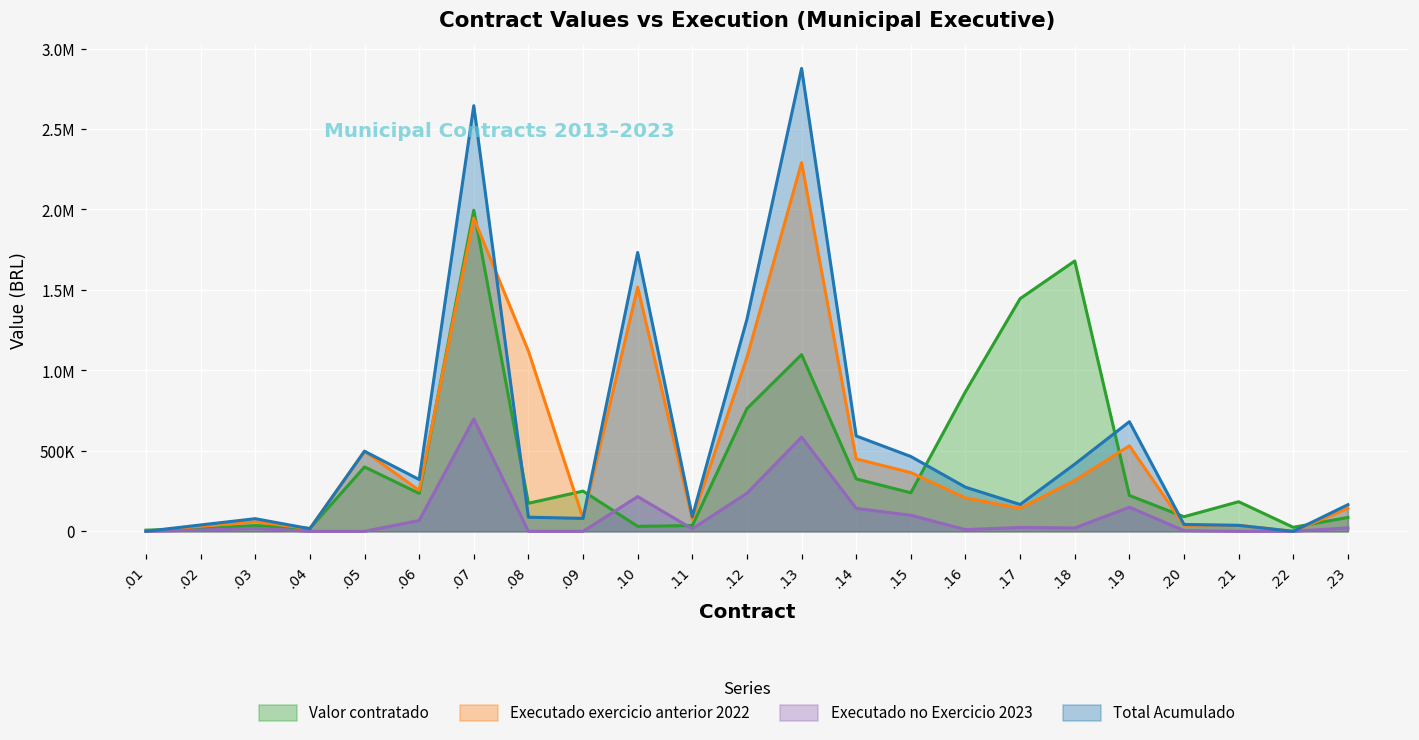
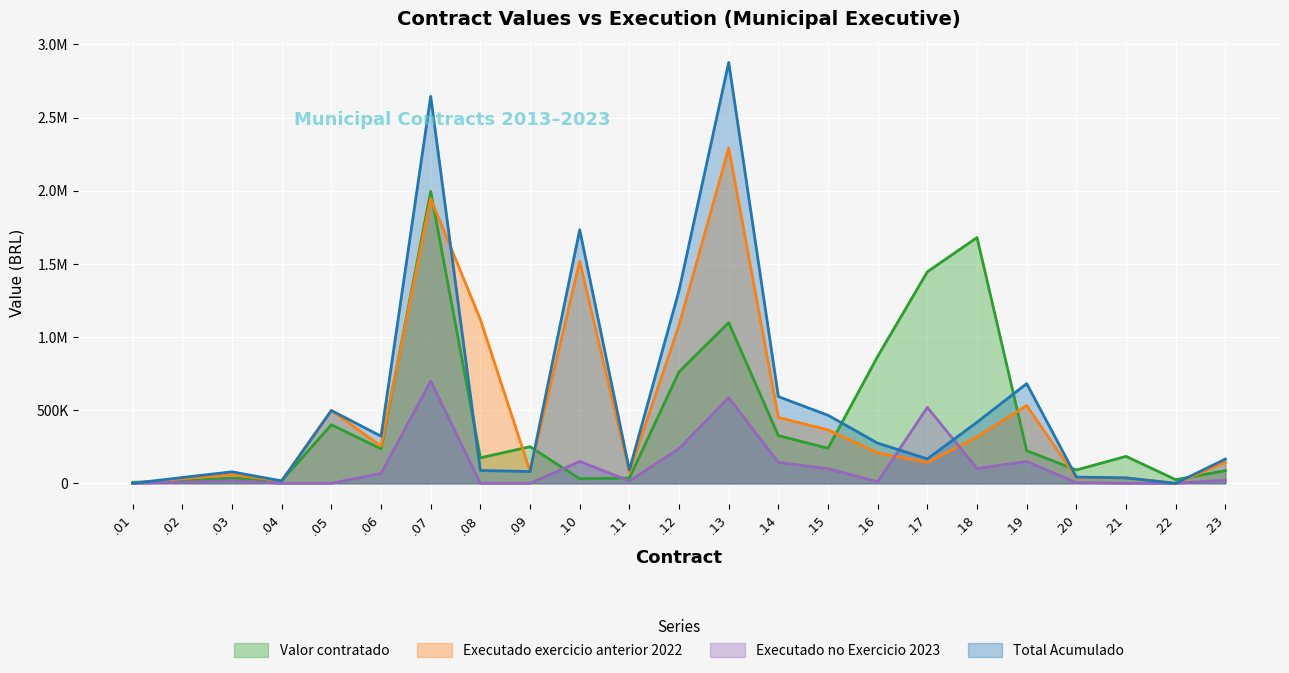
Executado no Exercicio 2023, .10: 220000 -> 150000
Executado no Exercicio 2023, .17: 20000 -> 520000
Executado no Exercicio 2023, .18: 20000 -> 100000
